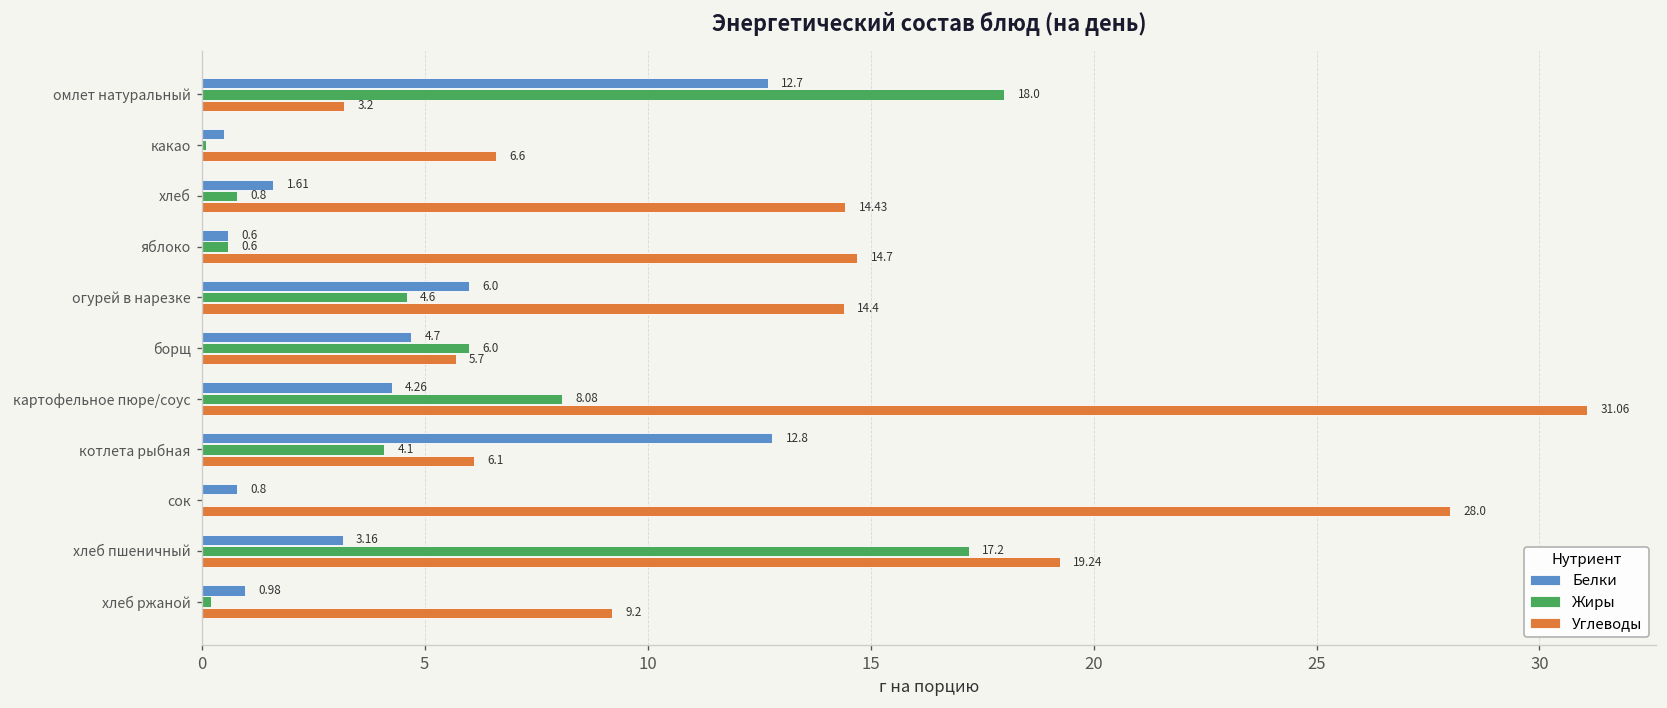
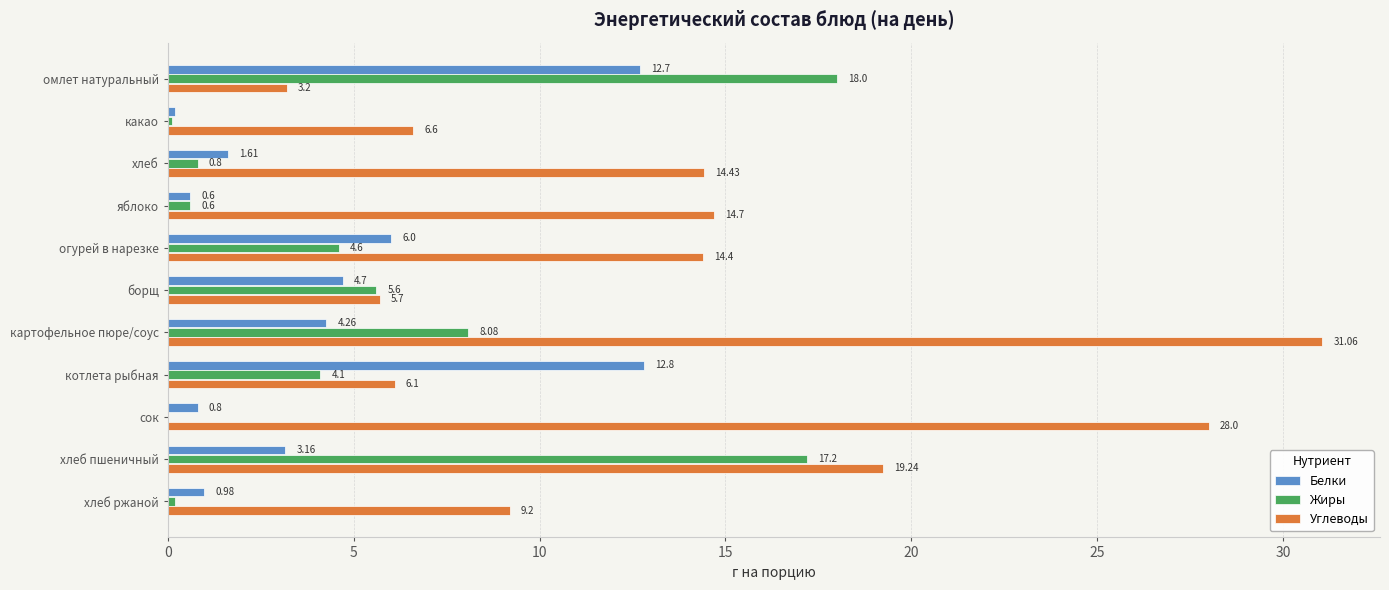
Белки, какао: 0.5 -> 0.2
Жиры, борщ: 6.0 -> 5.6
